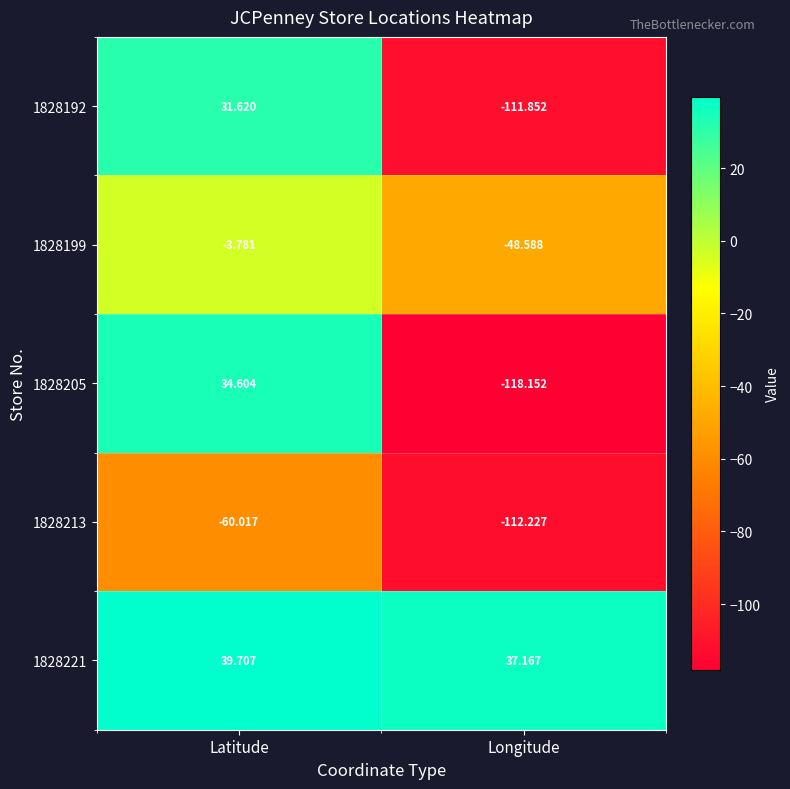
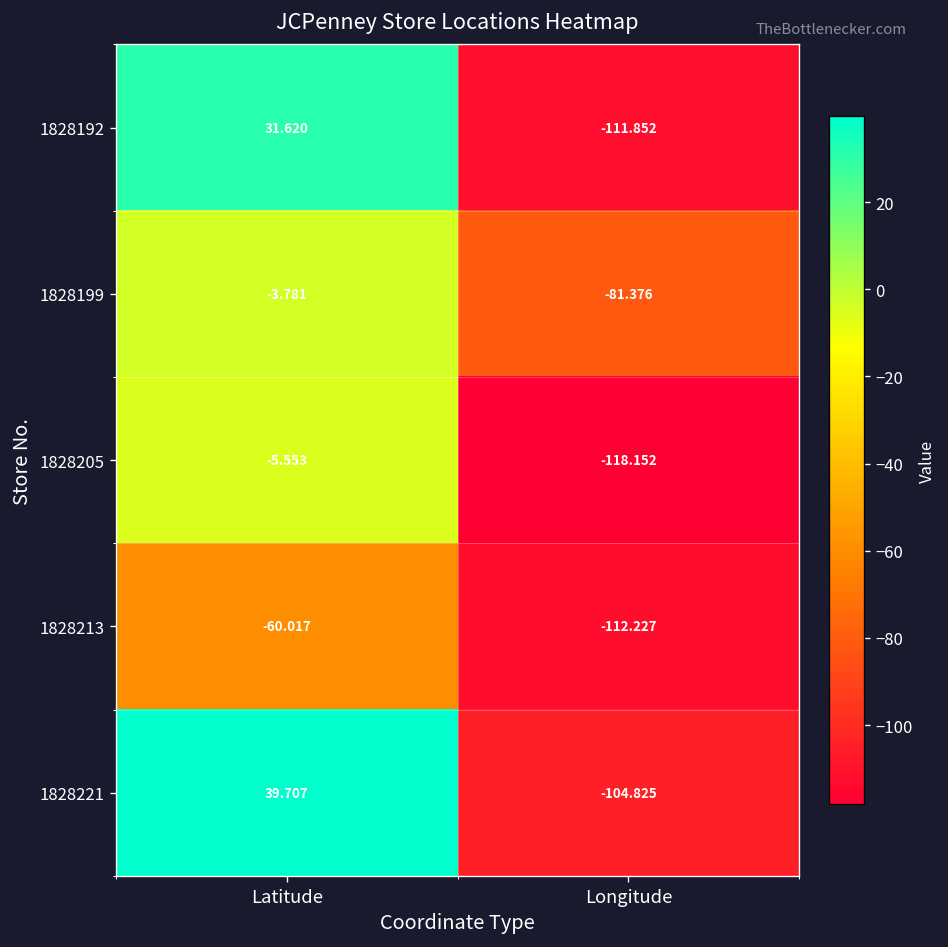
1828199, Longitude: -48.588 -> -81.376
1828205, Latitude: 34.604 -> -5.553
1828221, Longitude: 37.167 -> -104.825
